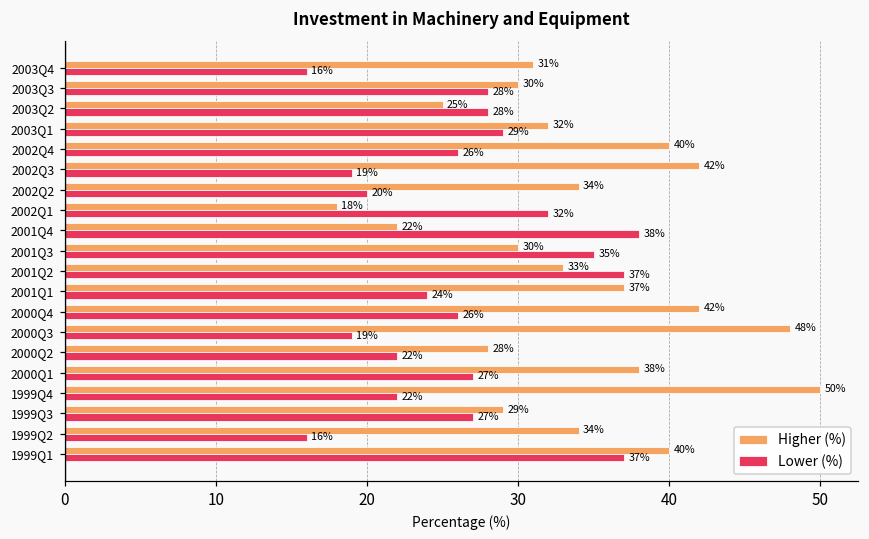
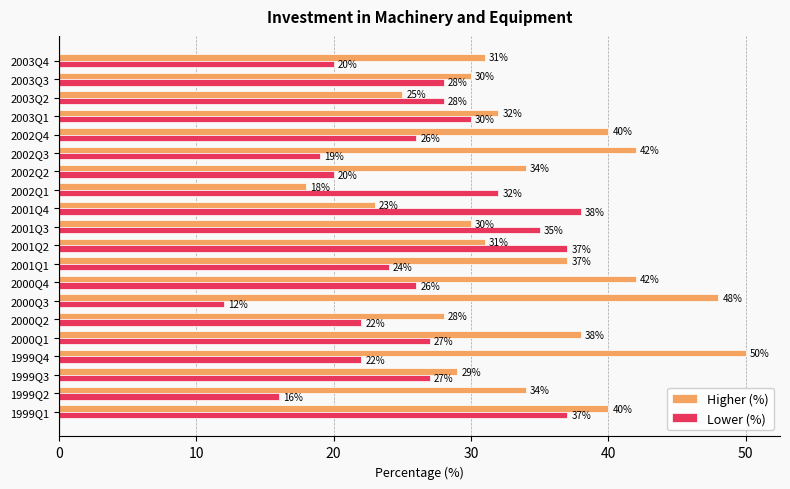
Lower (%), 2003Q4: 16% -> 20%
Lower (%), 2003Q1: 29% -> 30%
Higher (%), 2001Q4: 22% -> 23%
Higher (%), 2001Q2: 33% -> 31%
Lower (%), 2000Q3: 19% -> 12%
